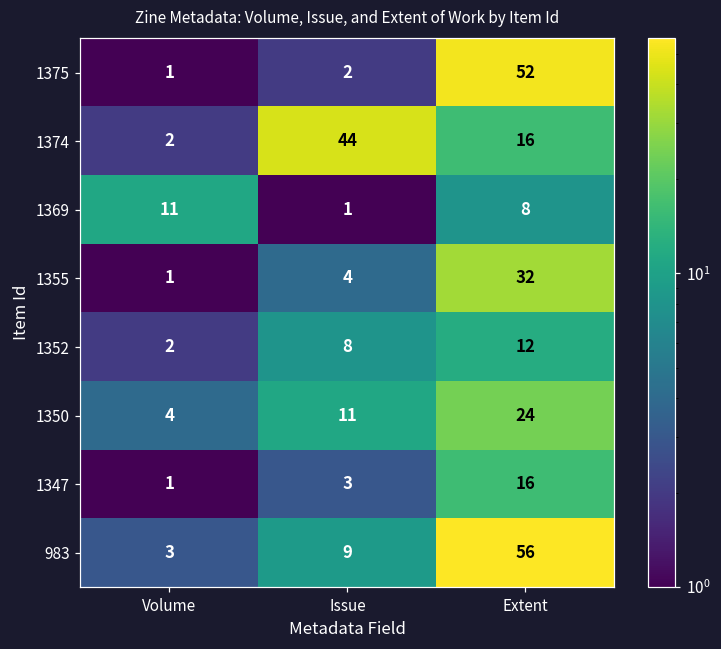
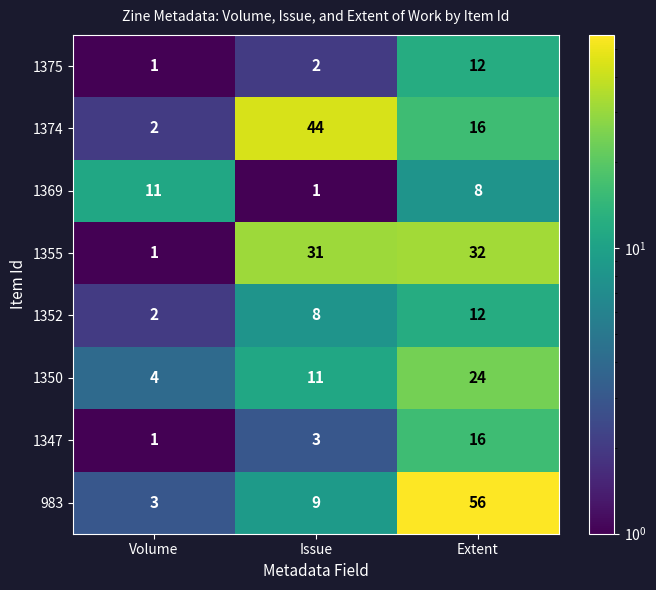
1375, Extent: 52 -> 12
1355, Issue: 4 -> 31
